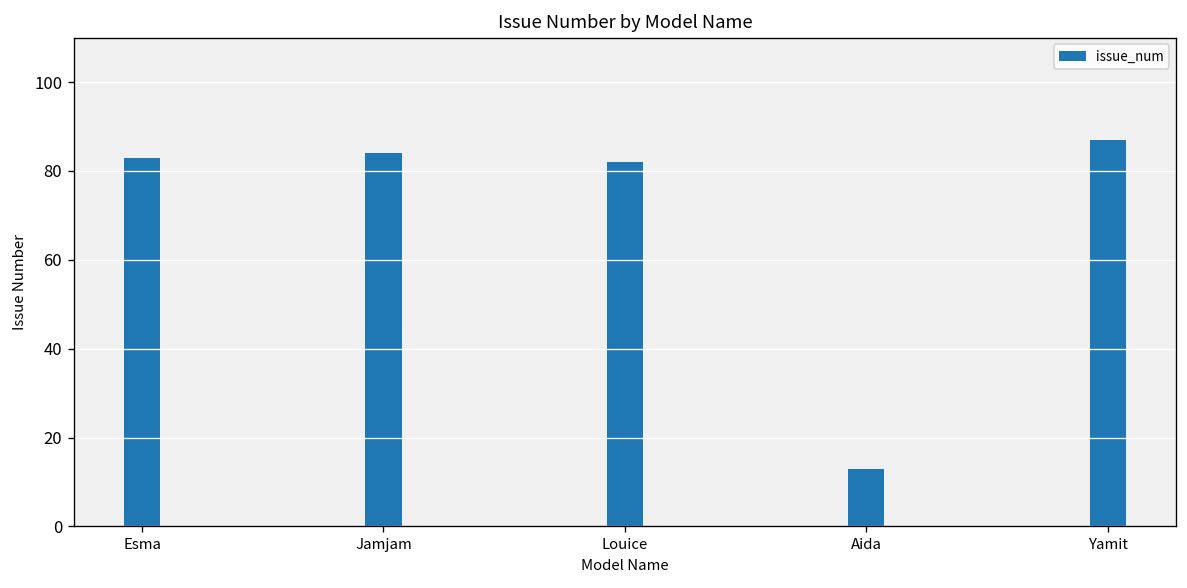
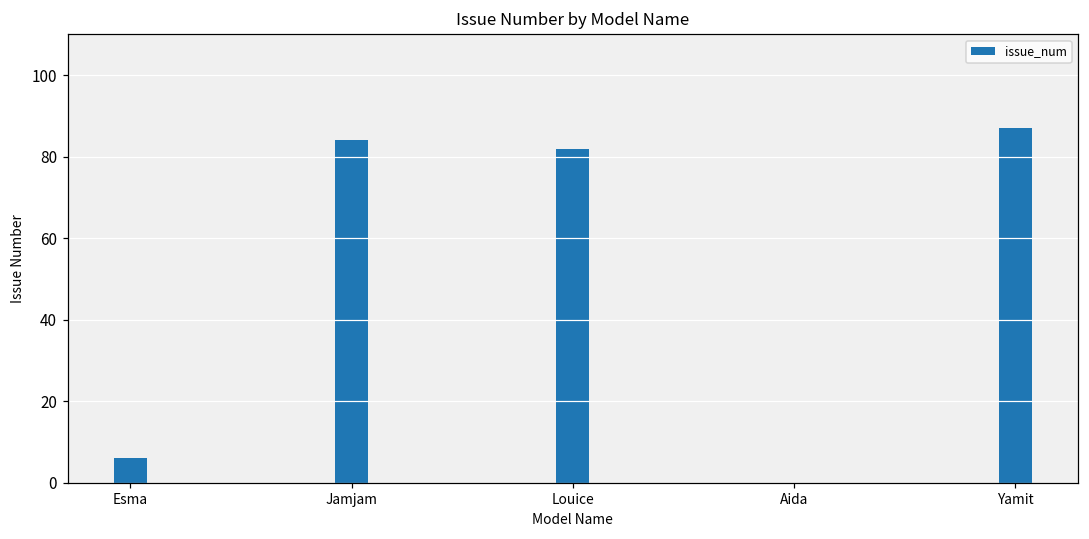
Esma: 83 -> 6
Aida: 13 -> 0
